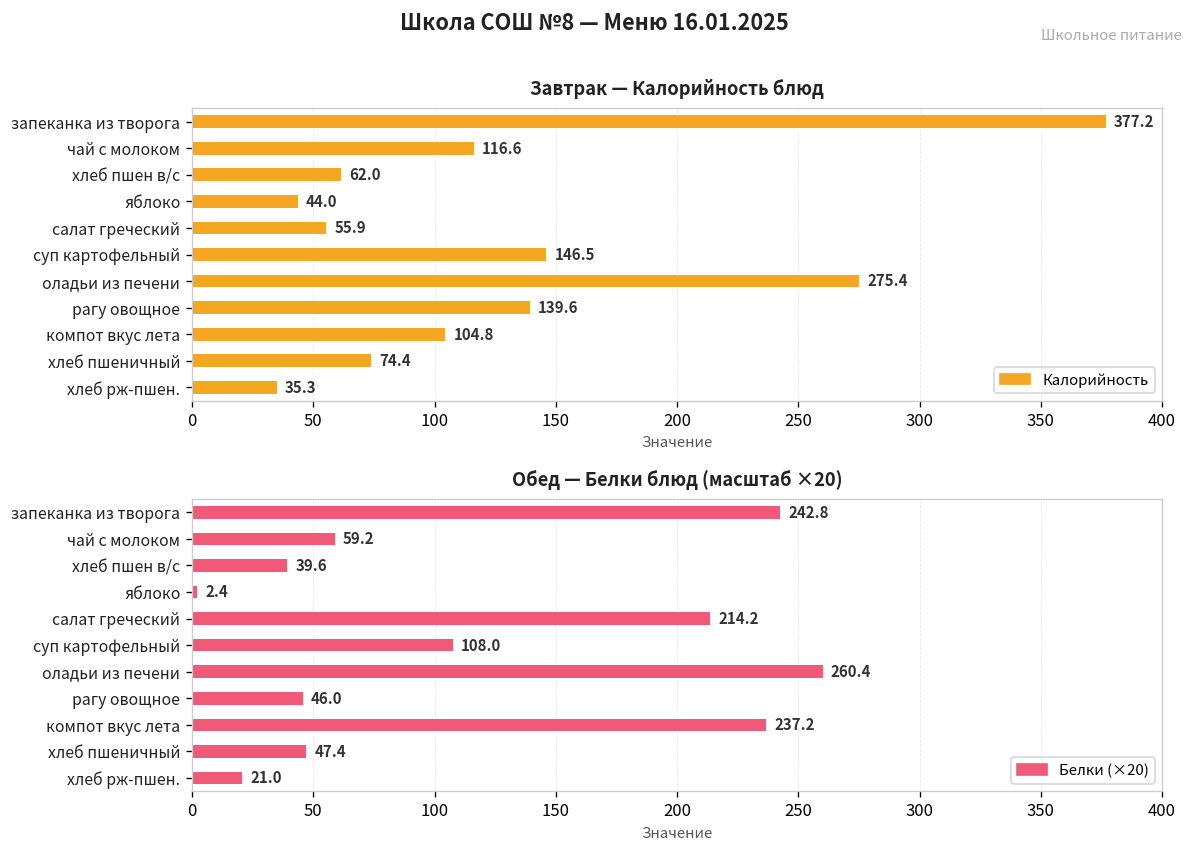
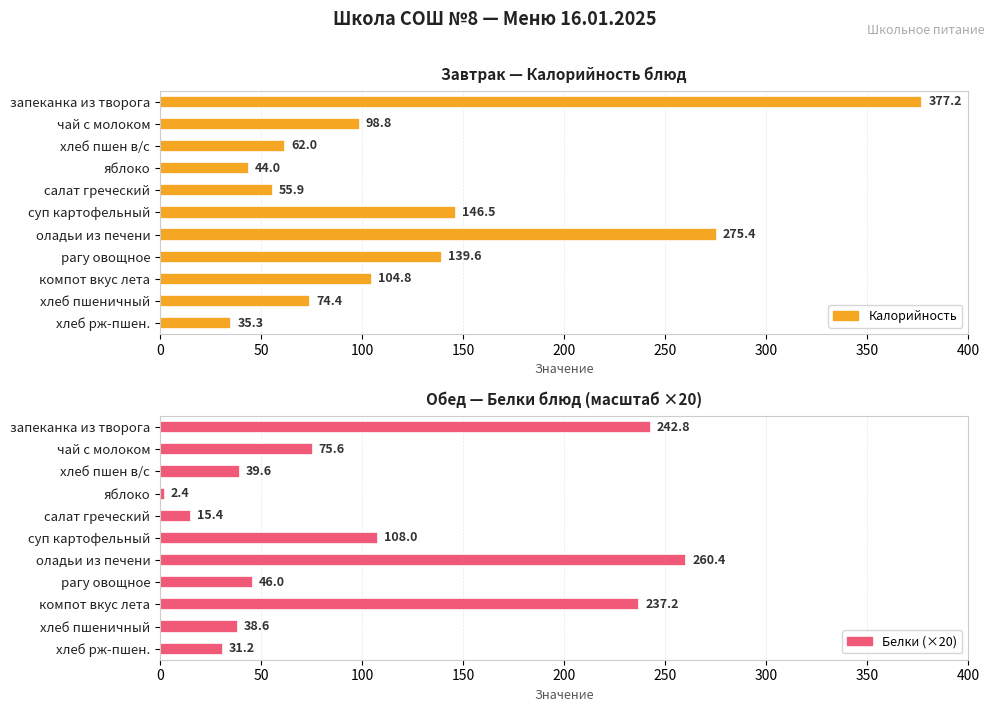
Завтрак — Калорийность блюд, чай с молоком: 116.6 -> 98.8
Обед — Белки блюд (масштаб ×20), чай с молоком: 59.2 -> 75.6
Обед — Белки блюд (масштаб ×20), салат греческий: 214.2 -> 15.4
Обед — Белки блюд (масштаб ×20), хлеб пшеничный: 47.4 -> 38.6
Обед — Белки блюд (масштаб ×20), хлеб рж-пшен.: 21.0 -> 31.2
